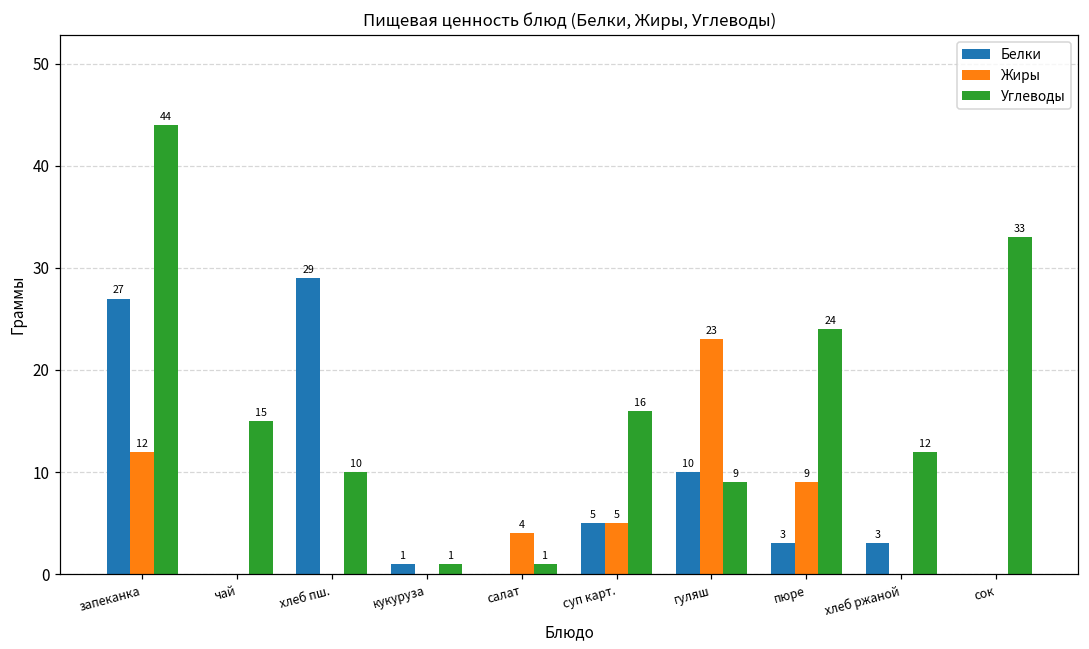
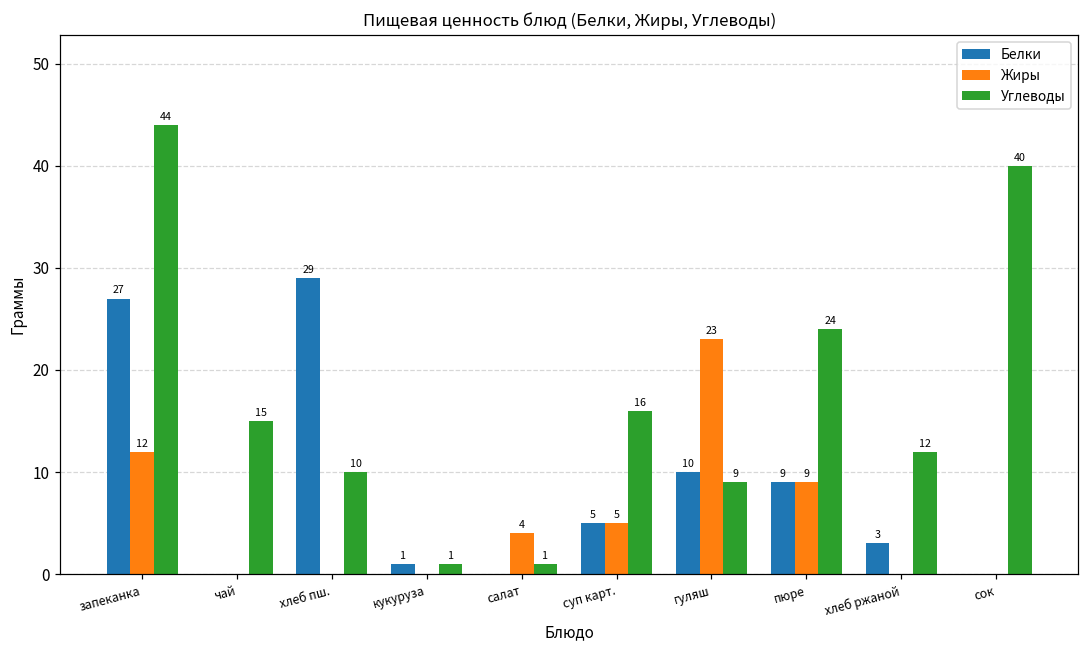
Белки, пюре: 3 -> 9
Углеводы, сок: 33 -> 40
